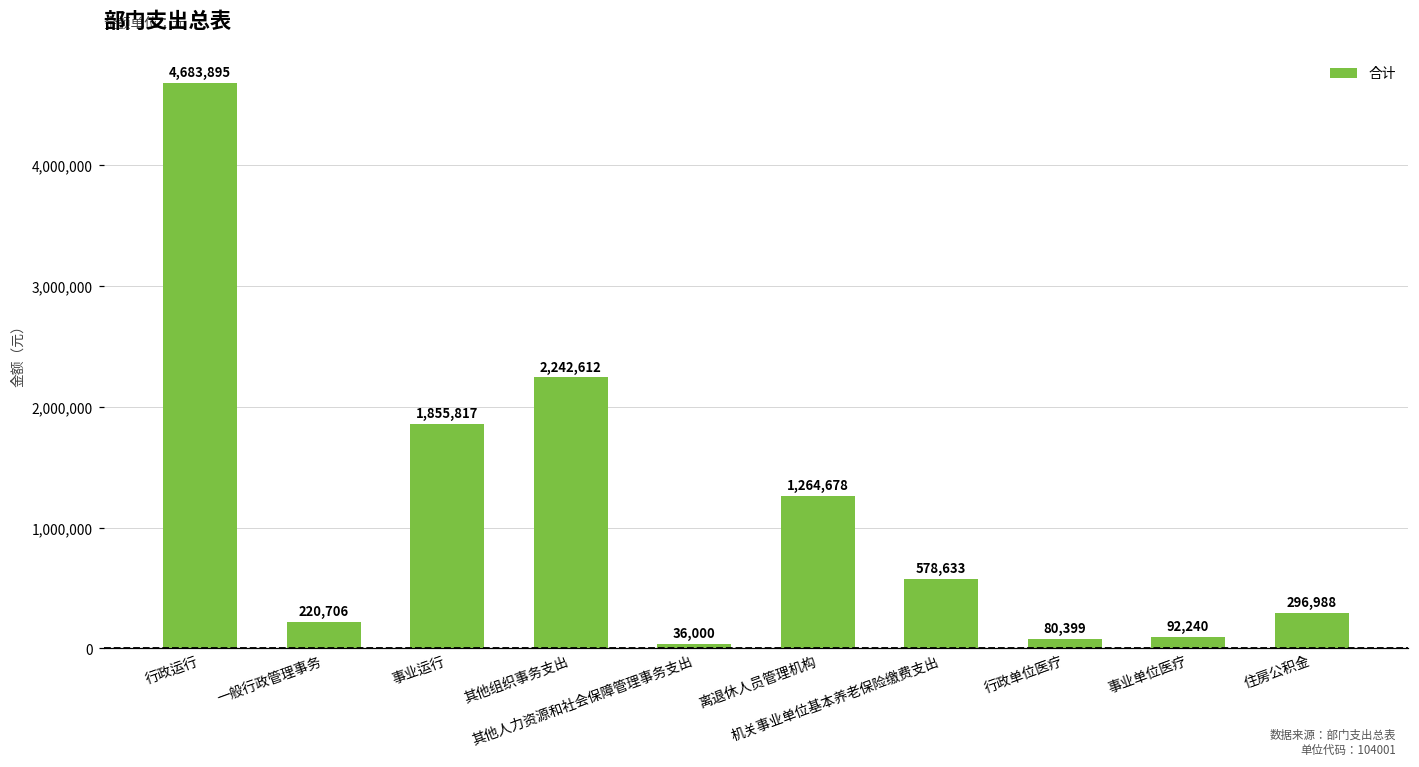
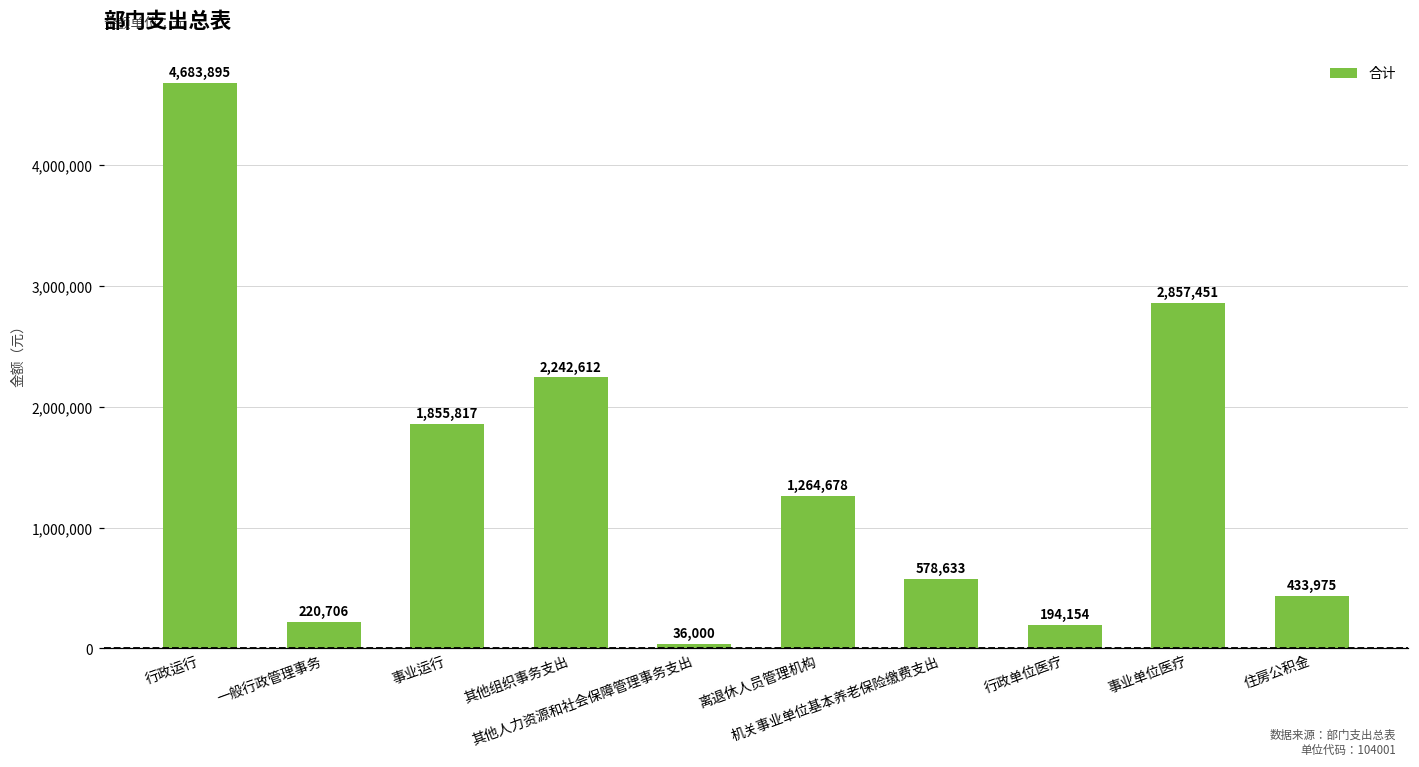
行政单位医疗: 80,399 -> 194,154
事业单位医疗: 92,240 -> 2,857,451
住房公积金: 296,988 -> 433,975
